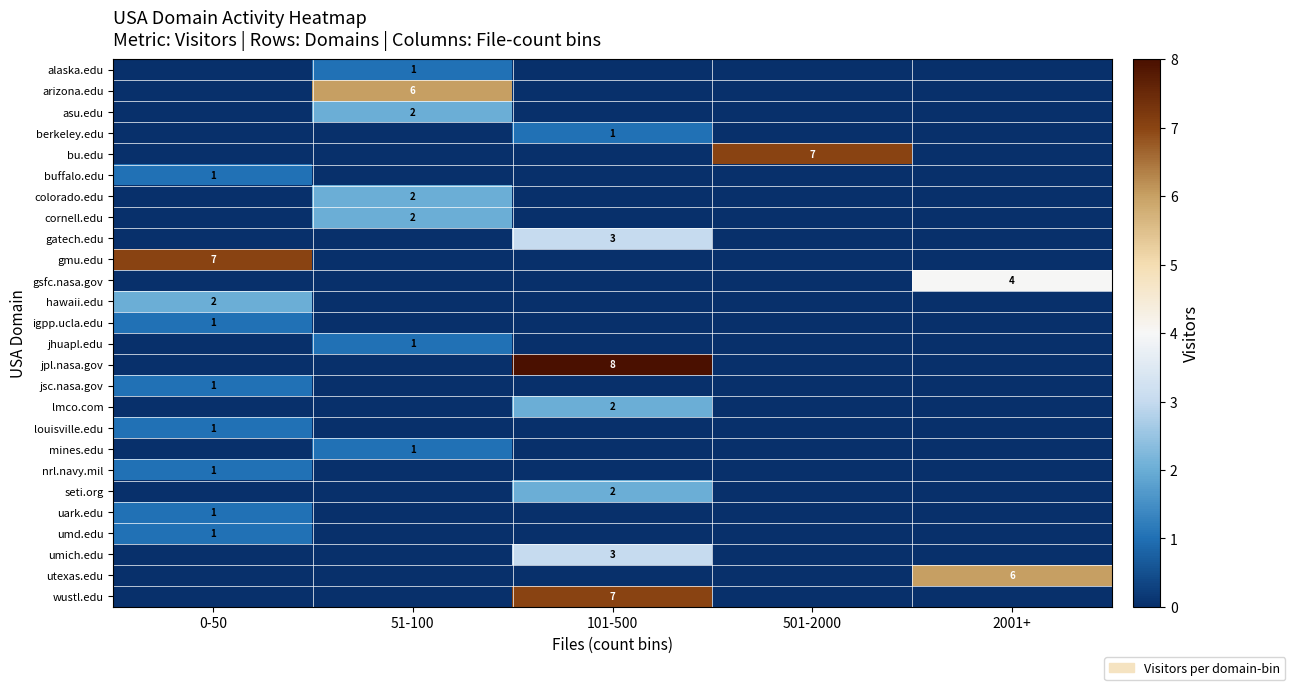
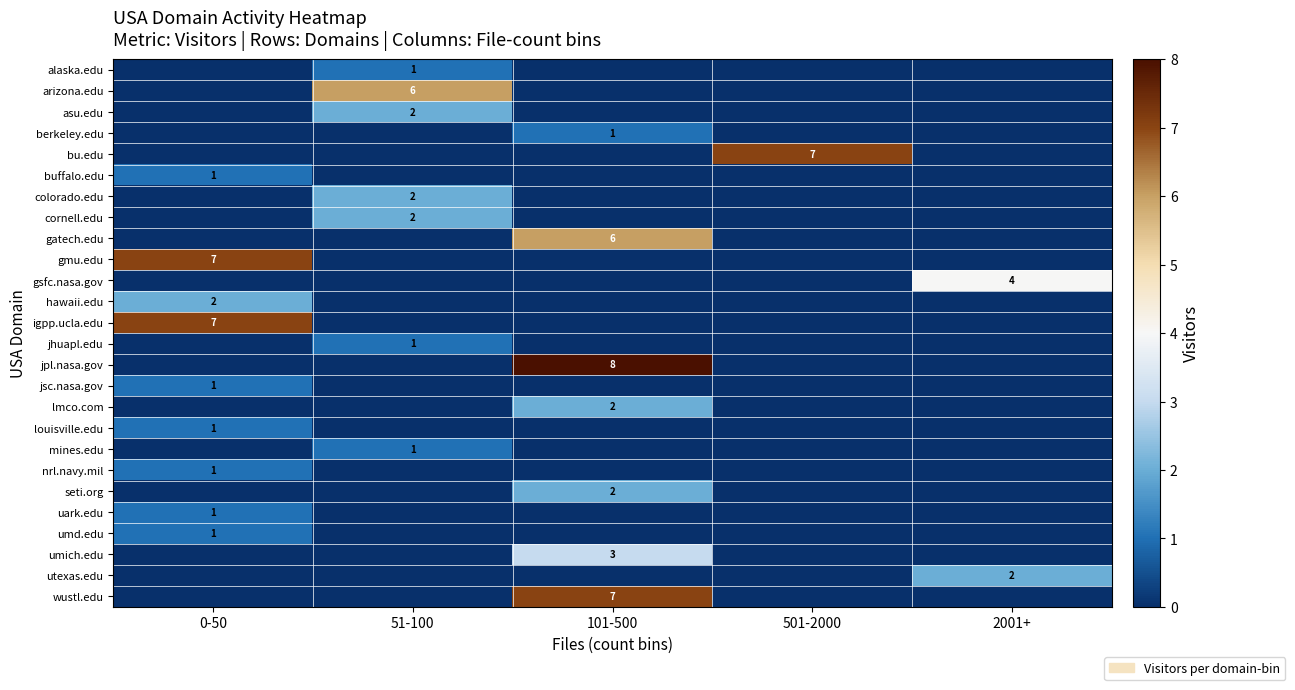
gatech.edu, 101-500: 3 -> 6
igpp.ucla.edu, 0-50: 1 -> 7
utexas.edu, 2001+: 6 -> 2
